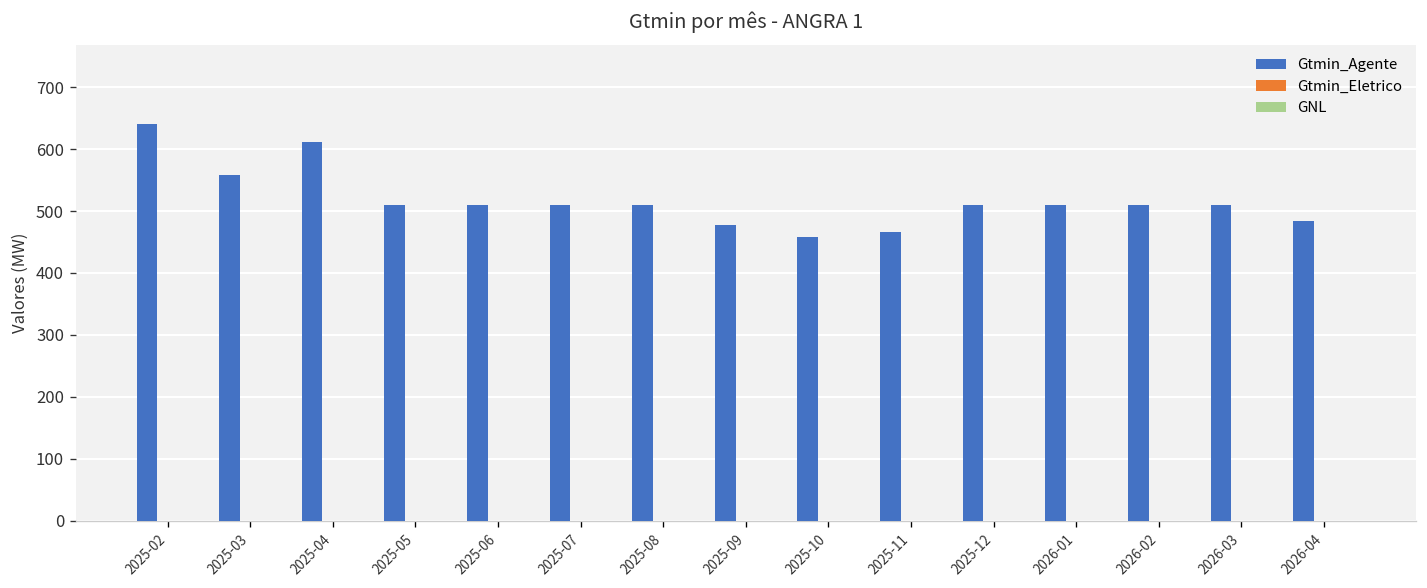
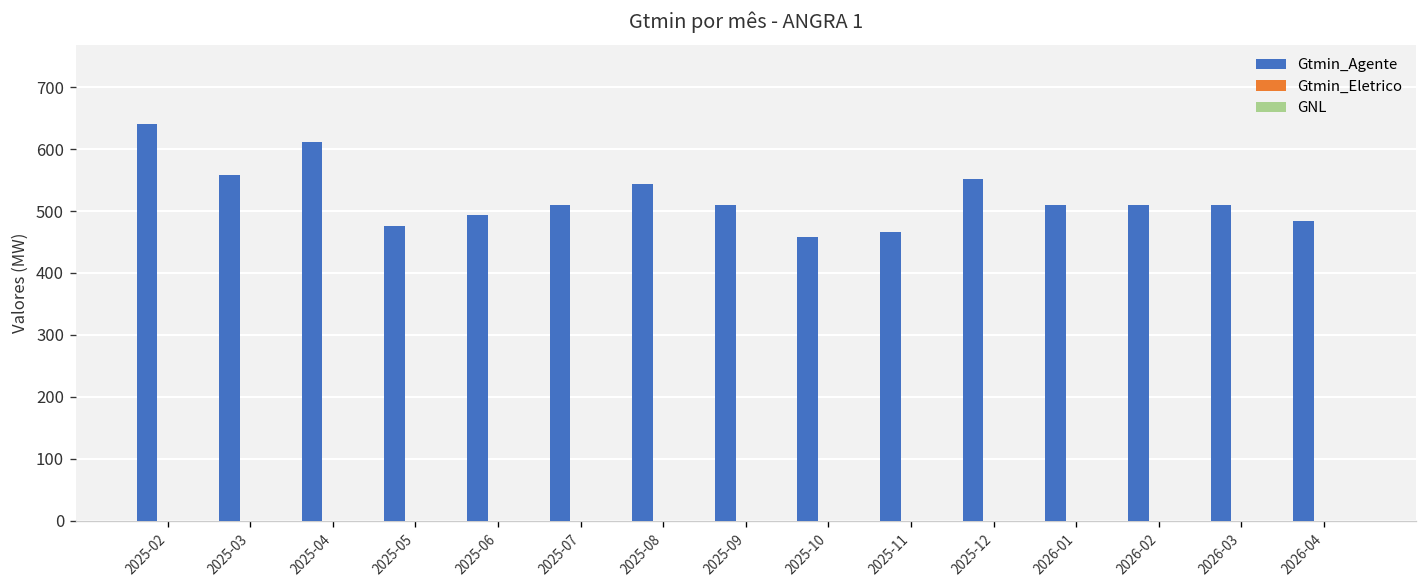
Gtmin_Agente, 2025-05: 510 -> 480
Gtmin_Agente, 2025-06: 510 -> 490
Gtmin_Agente, 2025-08: 510 -> 540
Gtmin_Agente, 2025-09: 480 -> 510
Gtmin_Agente, 2025-12: 510 -> 550
